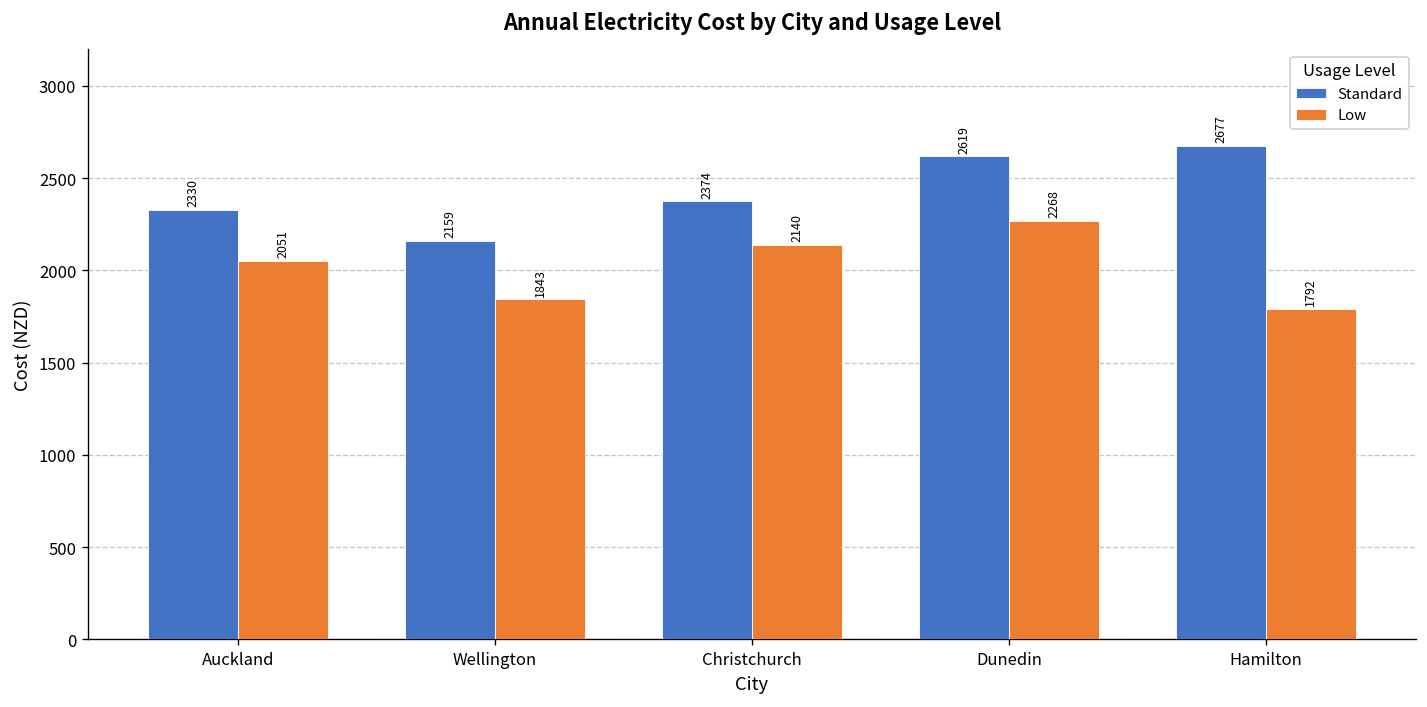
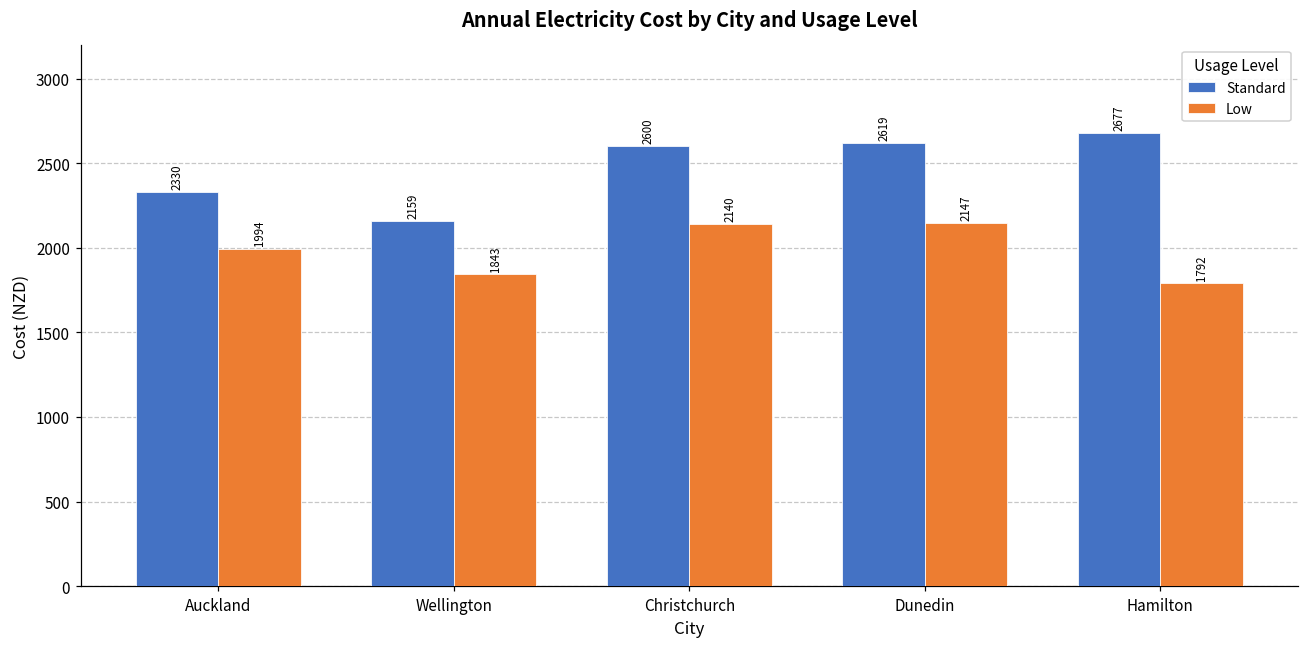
Low, Auckland: 2051 -> 1994
Standard, Christchurch: 2374 -> 2600
Low, Dunedin: 2268 -> 2147
